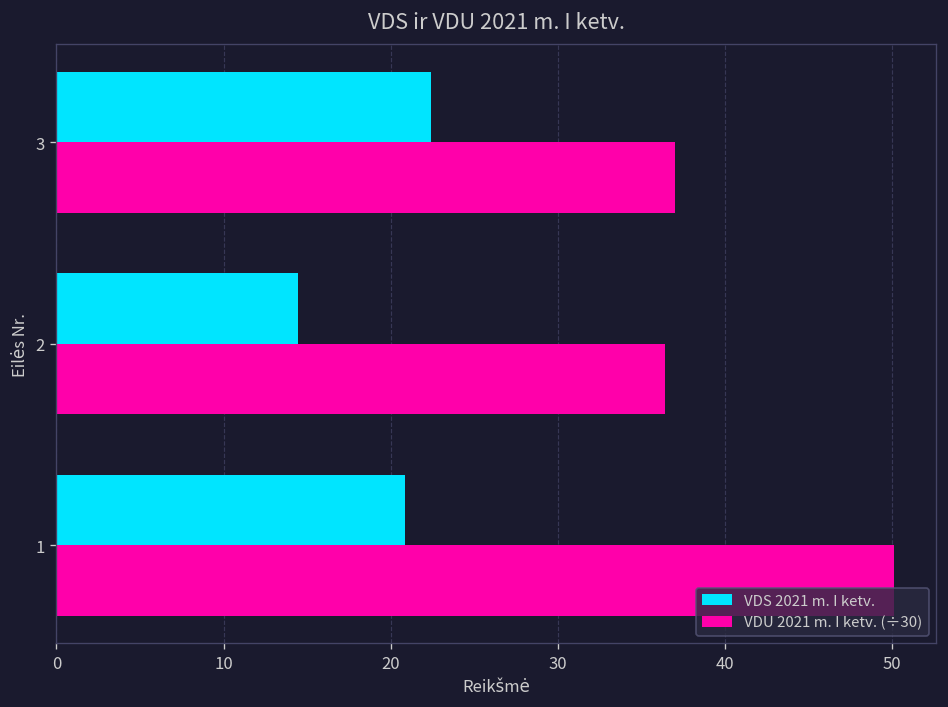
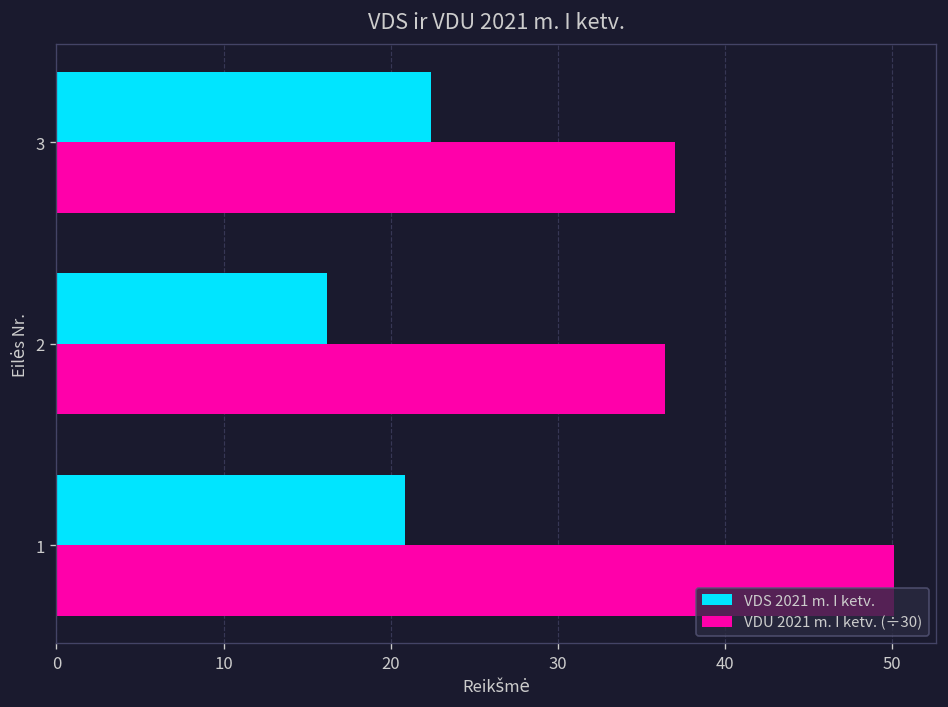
VDS 2021 m. I ketv., 2: 14.4 -> 16.2
